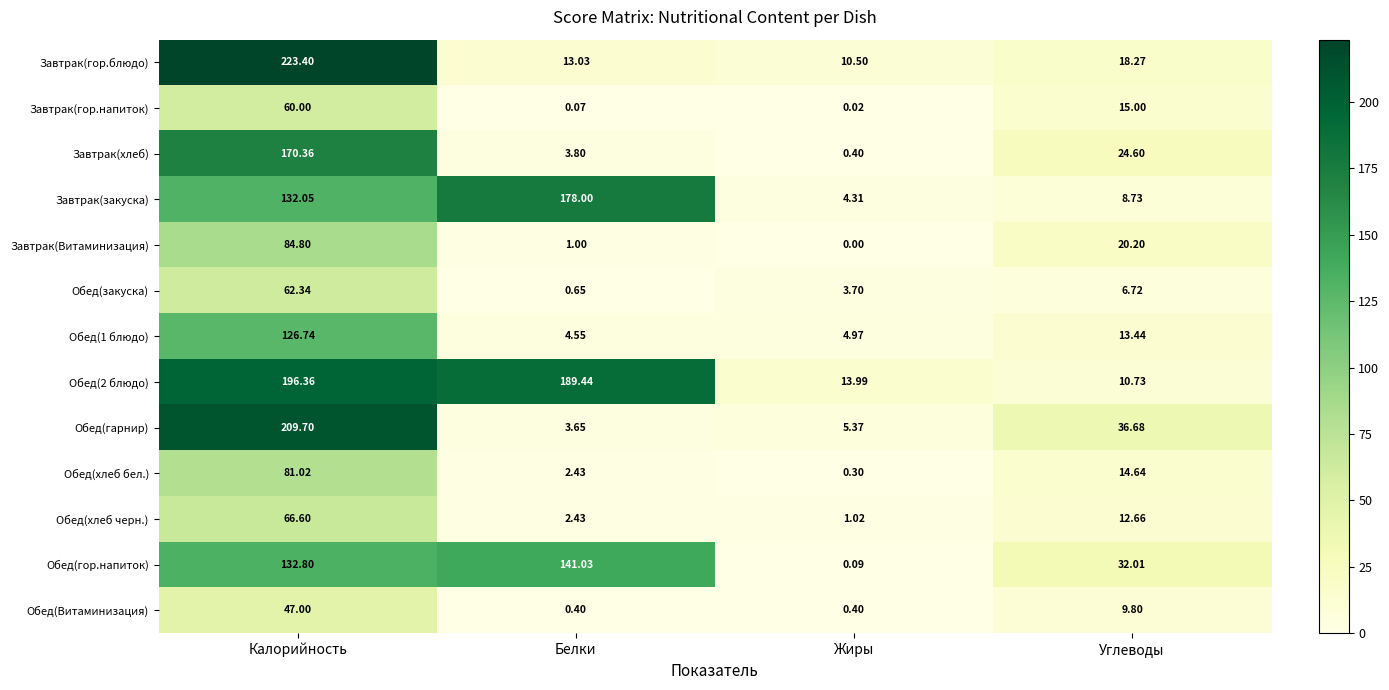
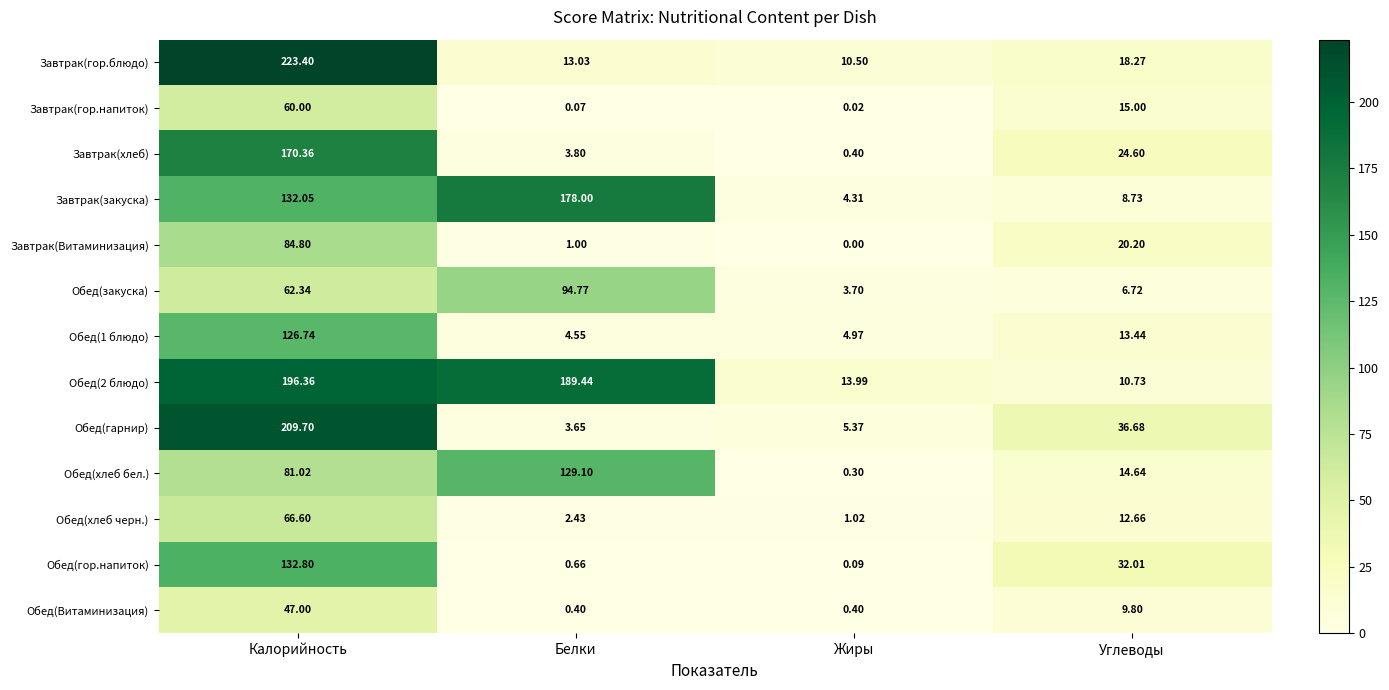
Обед(закуска), Белки: 0.65 -> 94.77
Обед(хлеб бел.), Белки: 2.43 -> 129.10
Обед(гор.напиток), Белки: 141.03 -> 0.66
